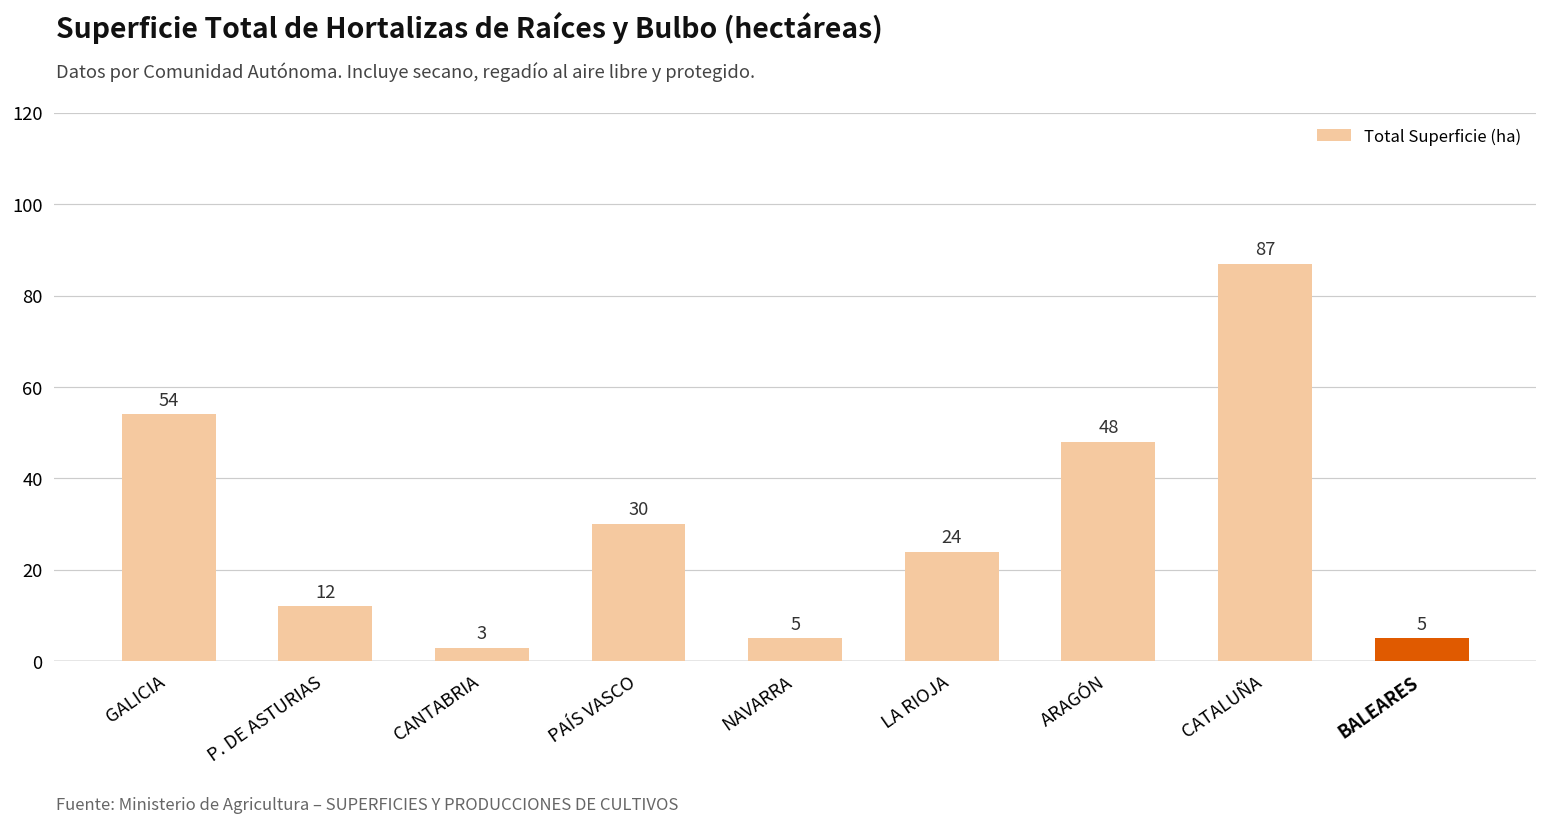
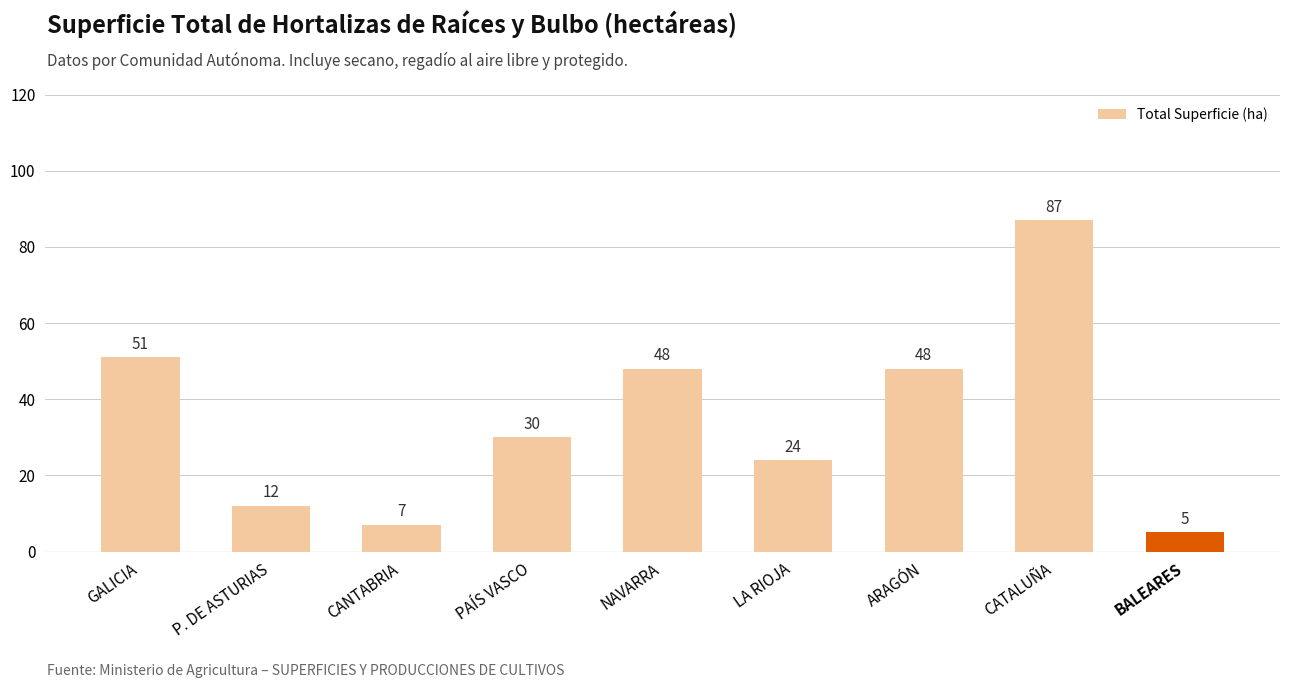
GALICIA: 54 -> 51
CANTABRIA: 3 -> 7
NAVARRA: 5 -> 48
